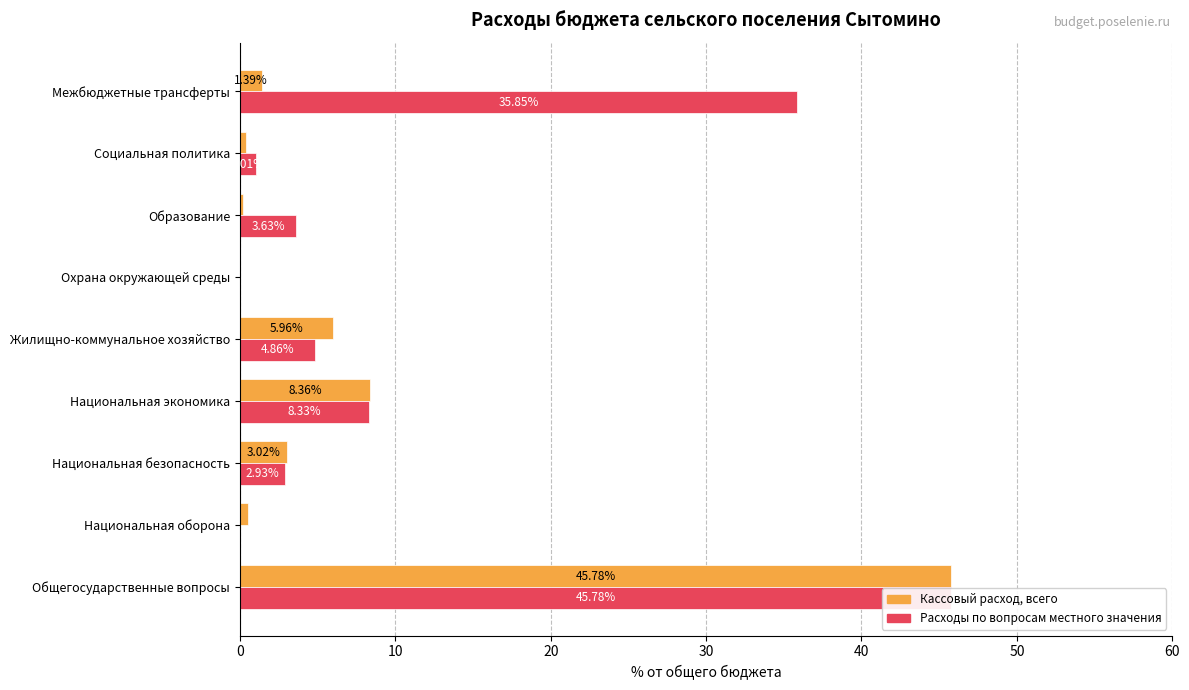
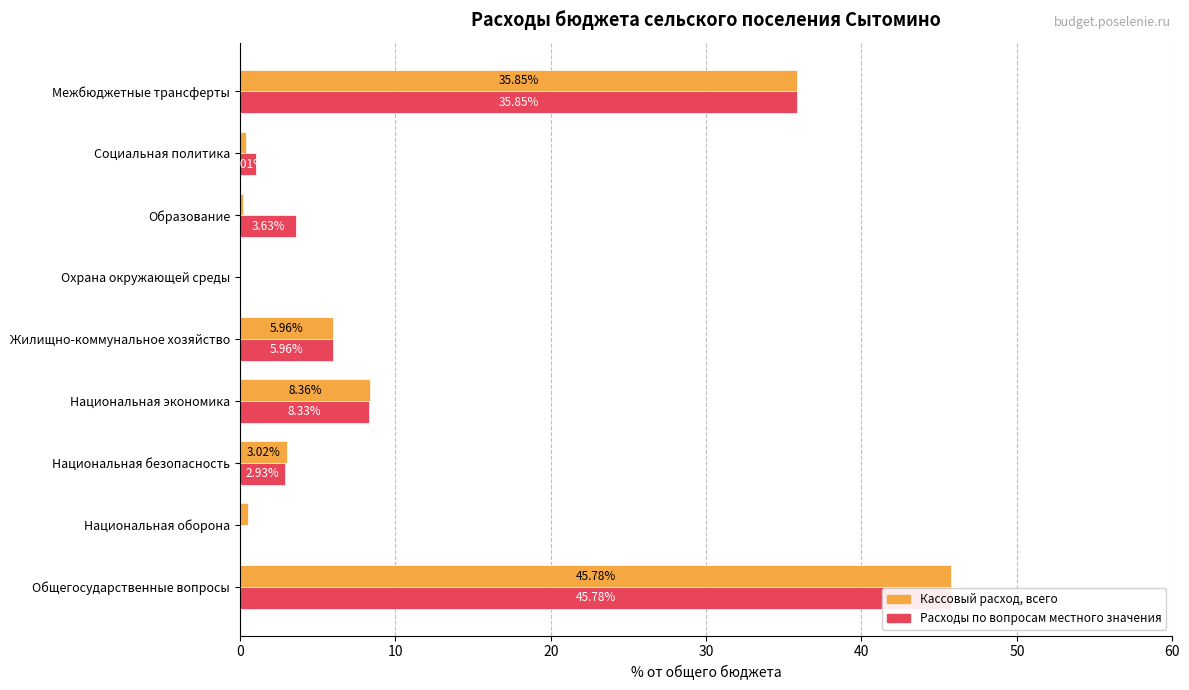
Кассовый расход, всего, Межбюджетные трансферты: 1.39% -> 35.85%
Расходы по вопросам местного значения, Жилищно-коммунальное хозяйство: 4.86% -> 5.96%
